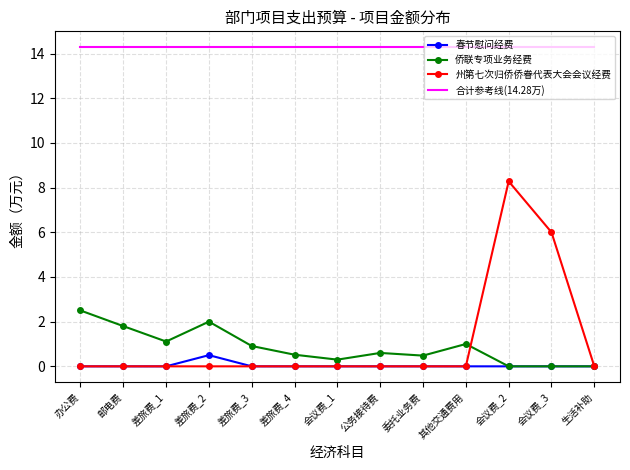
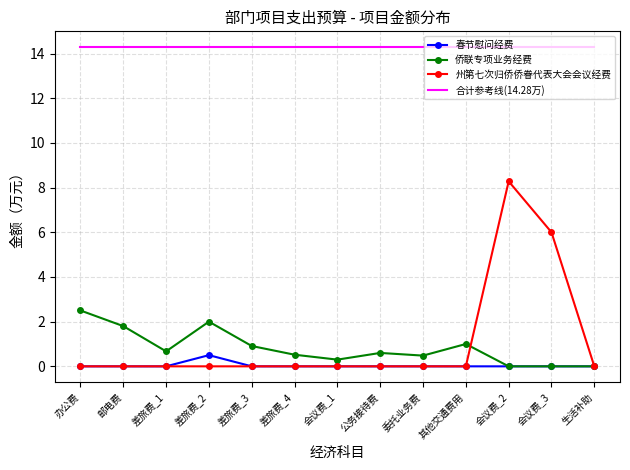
侨联专项业务经费, 差旅费_1: 1.1 -> 0.7
